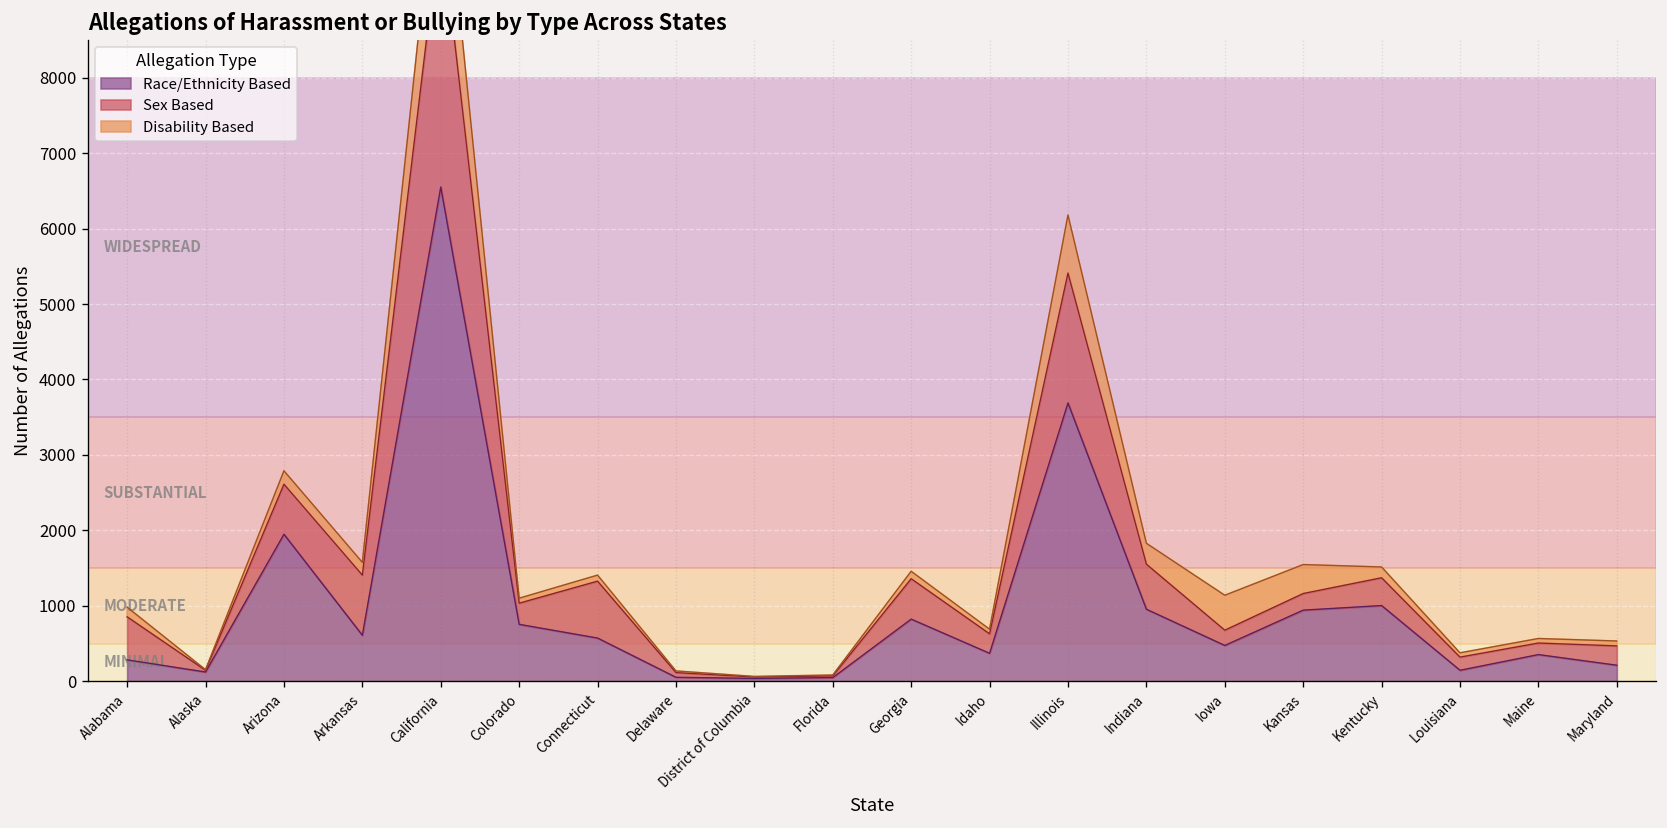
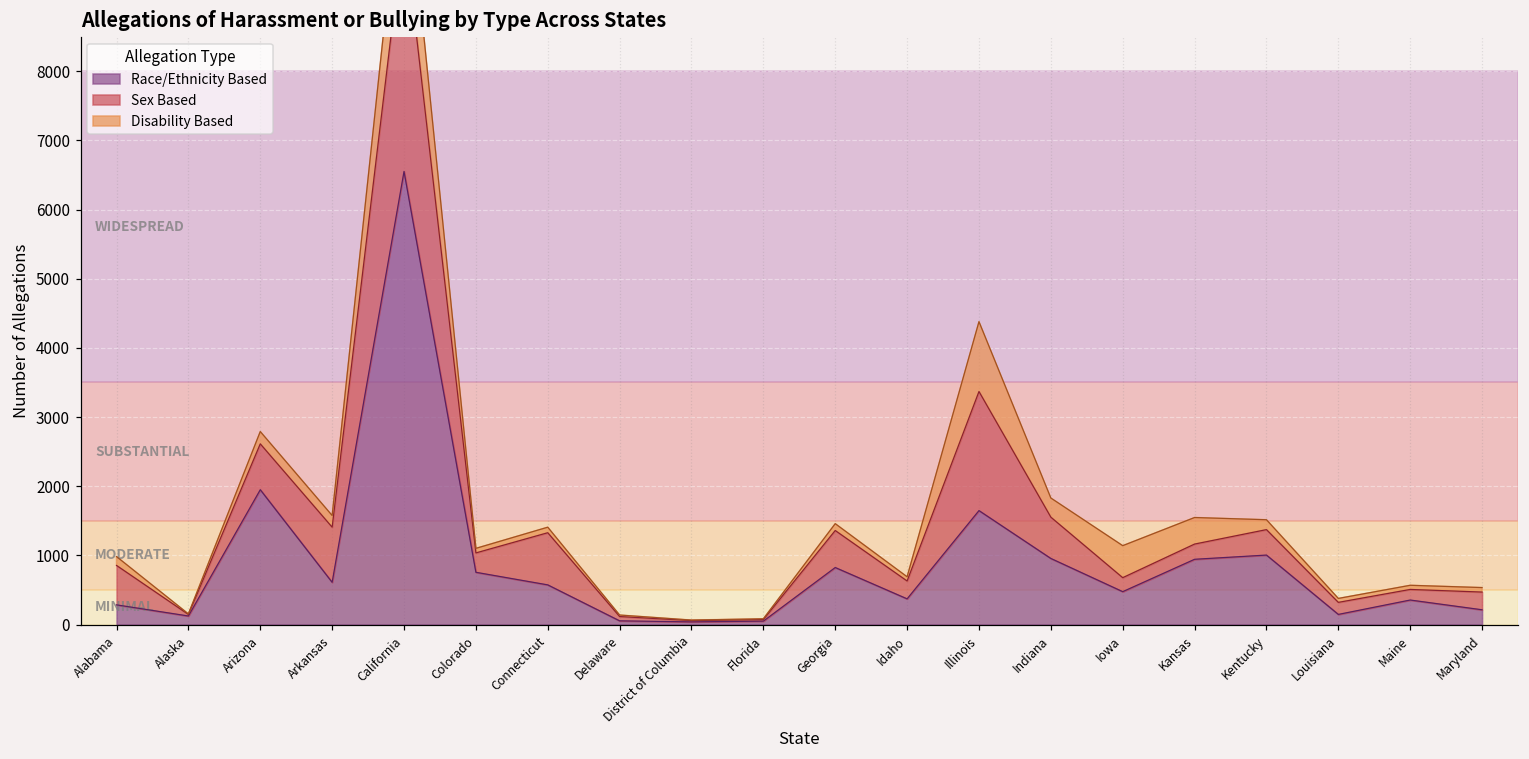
Race/Ethnicity Based, Illinois: 3700 -> 1600
Disability Based, Illinois: 800 -> 1000
